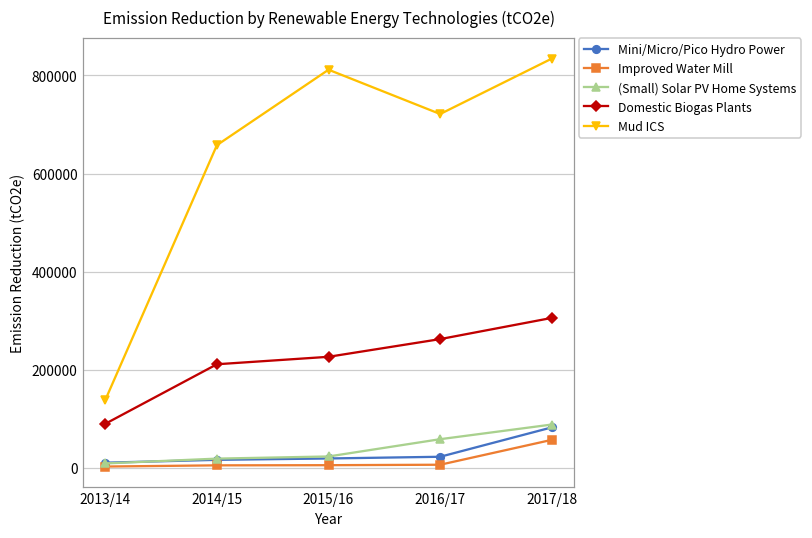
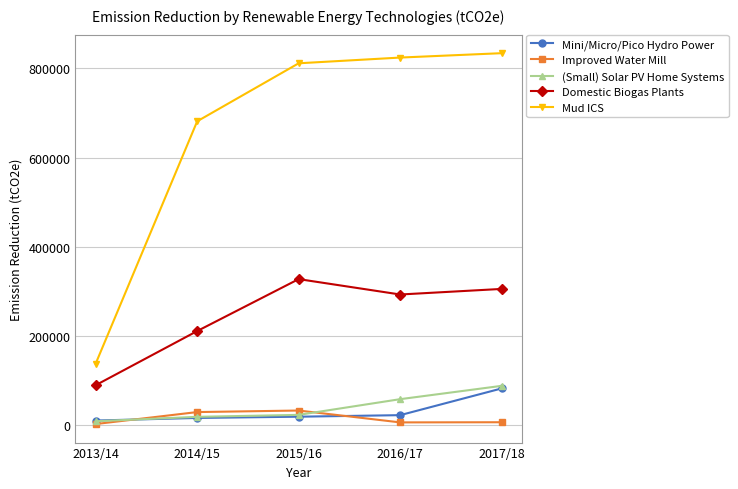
Improved Water Mill, 2014/15: 10000 -> 30000
Mud ICS, 2014/15: 660000 -> 680000
Improved Water Mill, 2015/16: 10000 -> 30000
Domestic Biogas Plants, 2015/16: 230000 -> 330000
Domestic Biogas Plants, 2016/17: 260000 -> 290000
Mud ICS, 2016/17: 720000 -> 820000
Improved Water Mill, 2017/18: 60000 -> 10000
